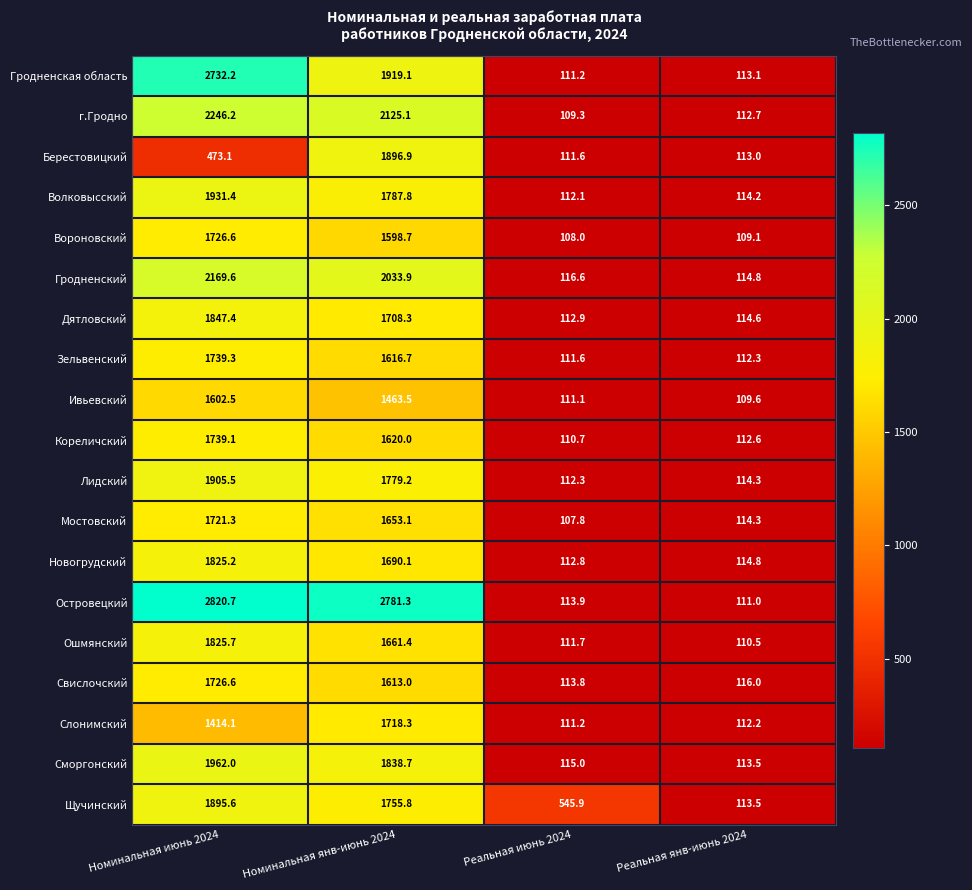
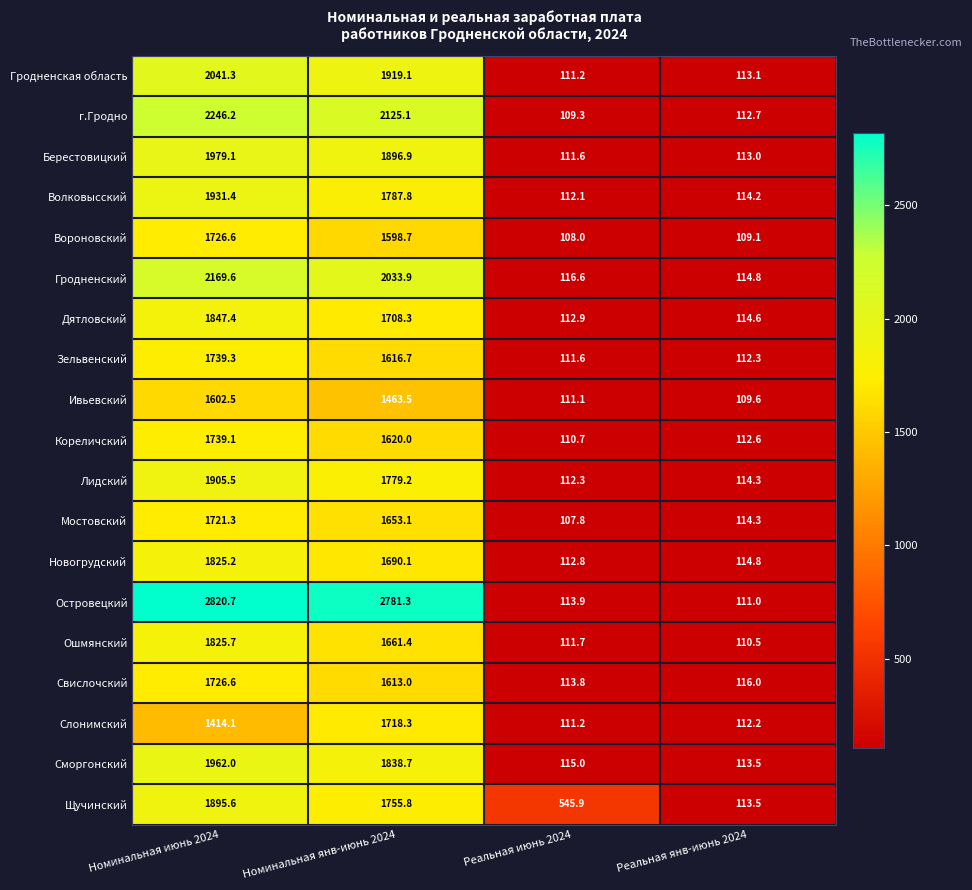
Гродненская область, Номинальная июнь 2024: 2732.2 -> 2041.3
Берестовицкий, Номинальная июнь 2024: 473.1 -> 1979.1
